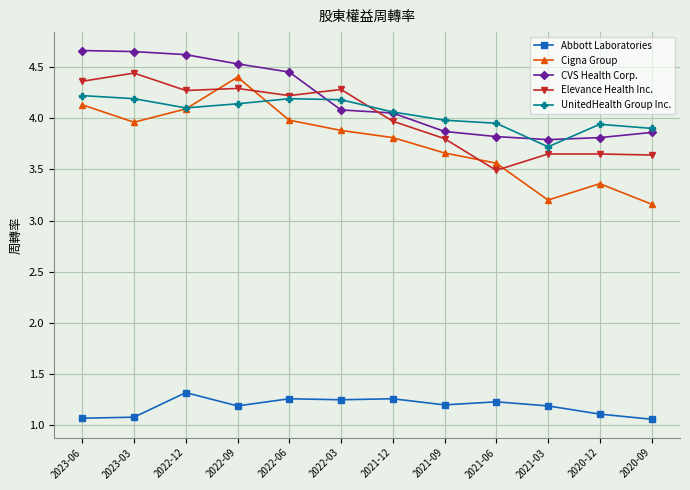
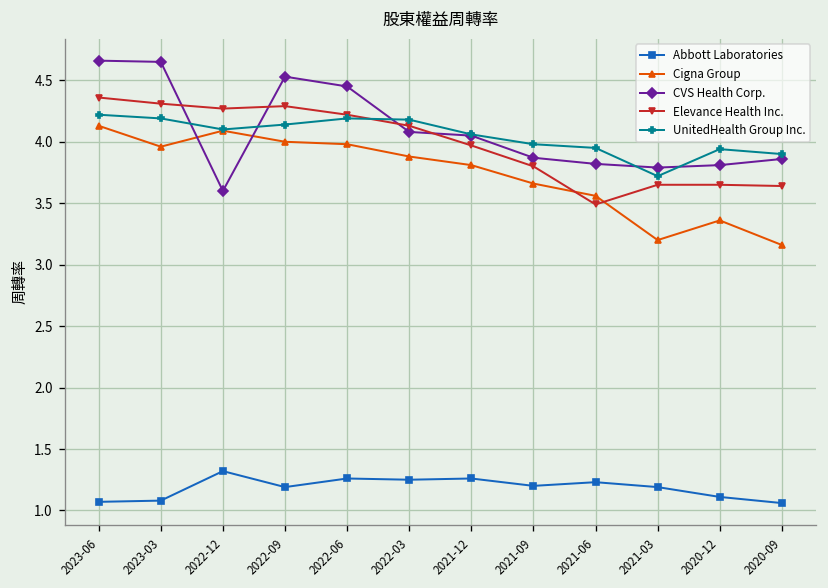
Elevance Health Inc., 2023-03: 4.44 -> 4.31
CVS Health Corp., 2022-12: 4.62 -> 3.60
Cigna Group, 2022-09: 4.4 -> 4.0
Elevance Health Inc., 2022-03: 4.28 -> 4.13
